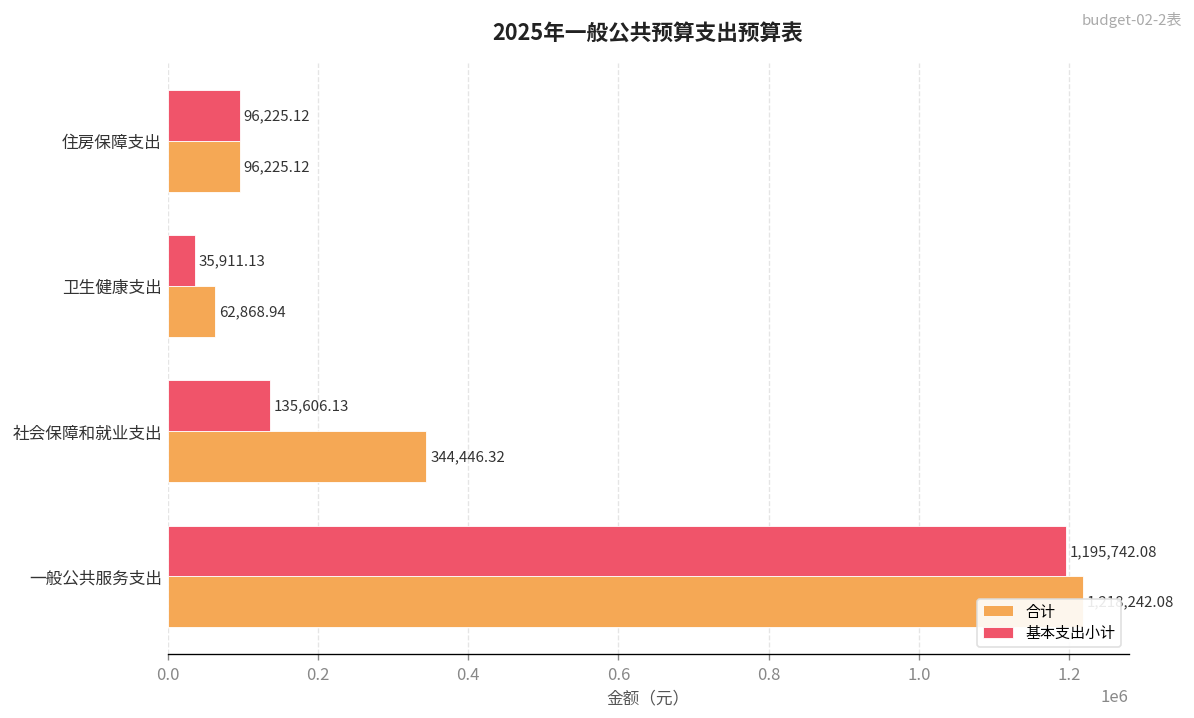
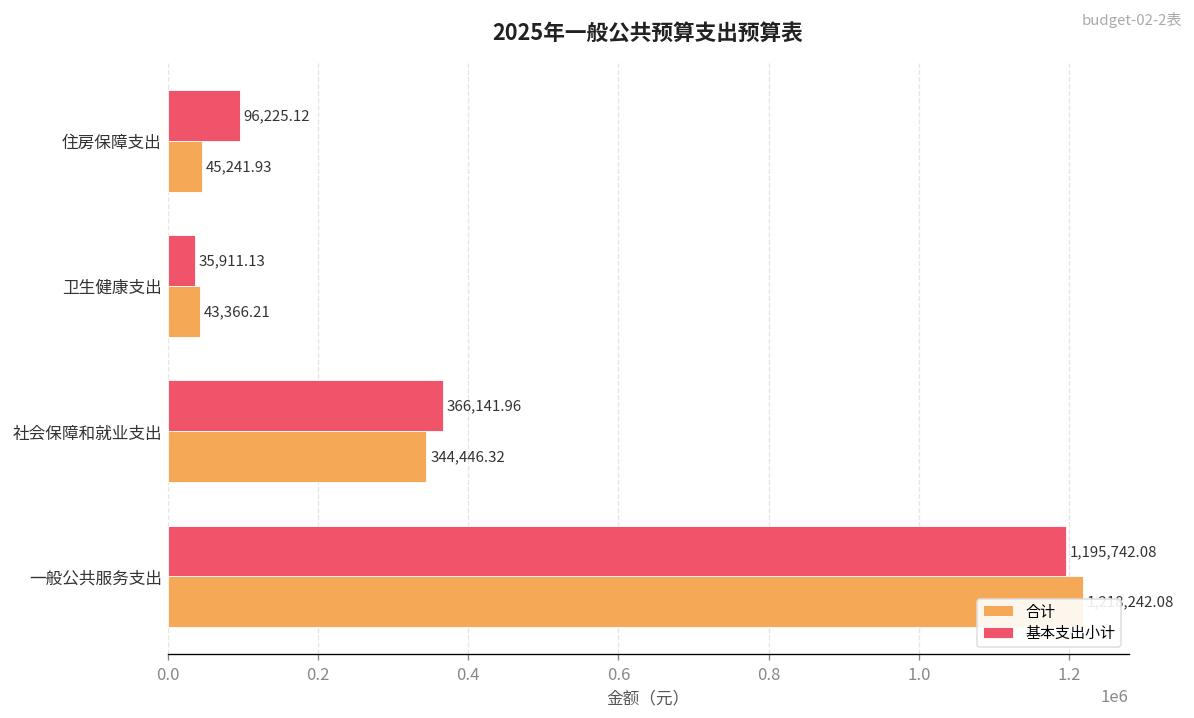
合计, 住房保障支出: 96,225.12 -> 45,241.93
合计, 卫生健康支出: 62,868.94 -> 43,366.21
基本支出小计, 社会保障和就业支出: 135,606.13 -> 366,141.96
